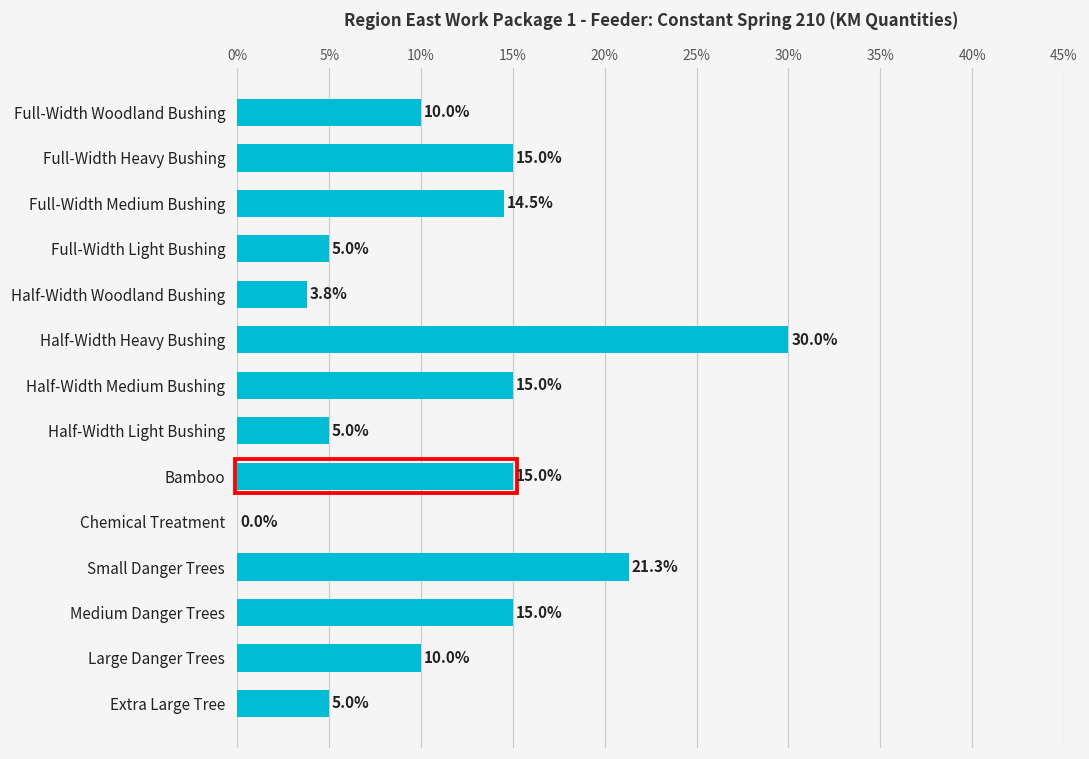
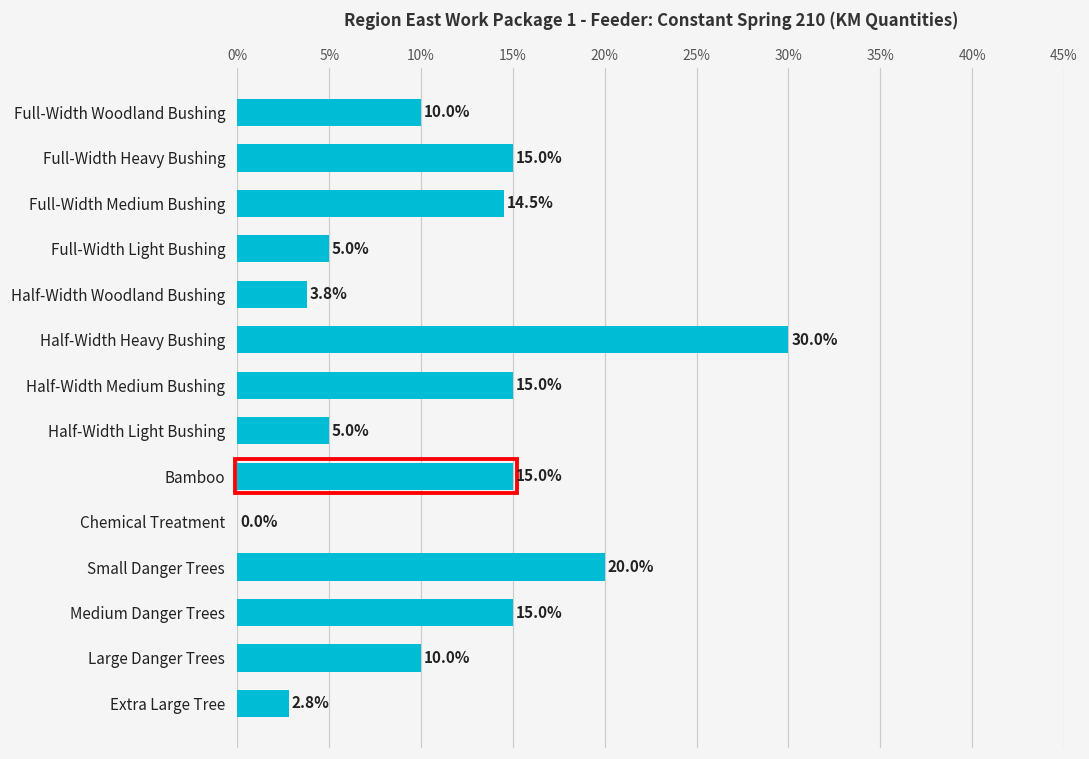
Small Danger Trees: 21.3% -> 20.0%
Extra Large Tree: 5.0% -> 2.8%
